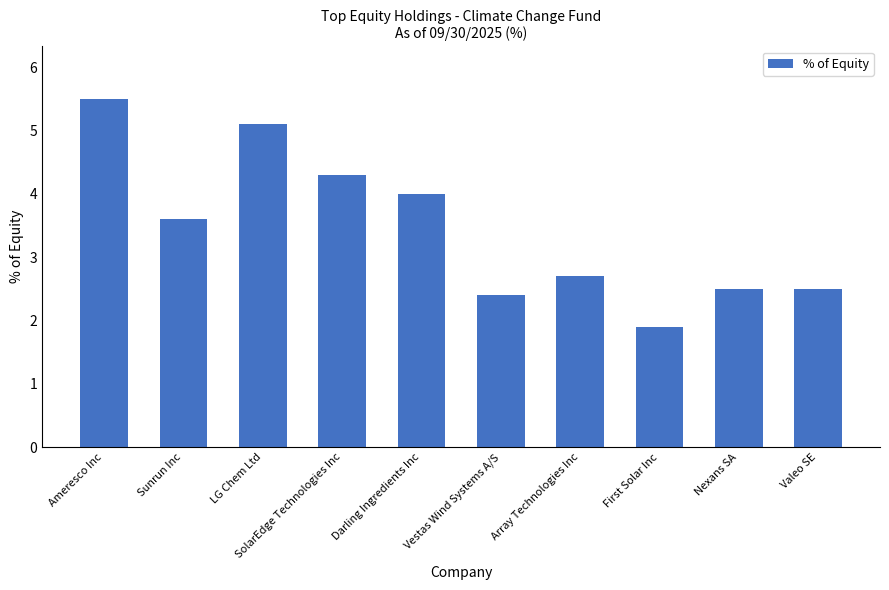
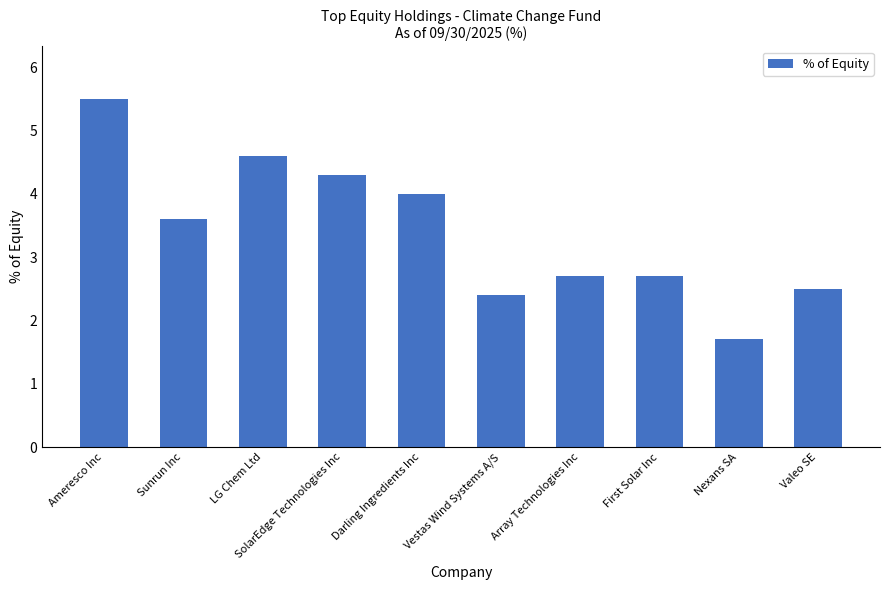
LG Chem Ltd: 5.1 -> 4.6
First Solar Inc: 1.9 -> 2.7
Nexans SA: 2.5 -> 1.7
